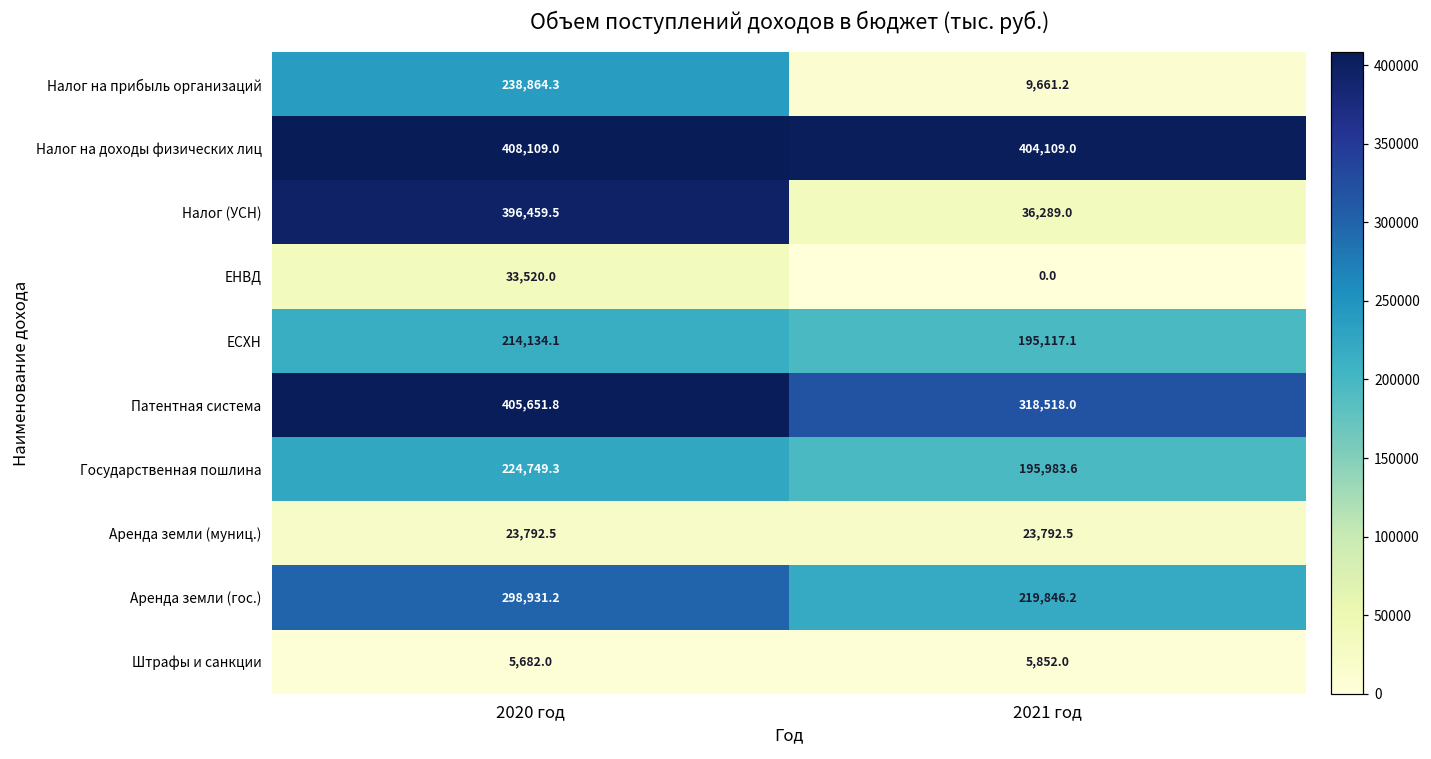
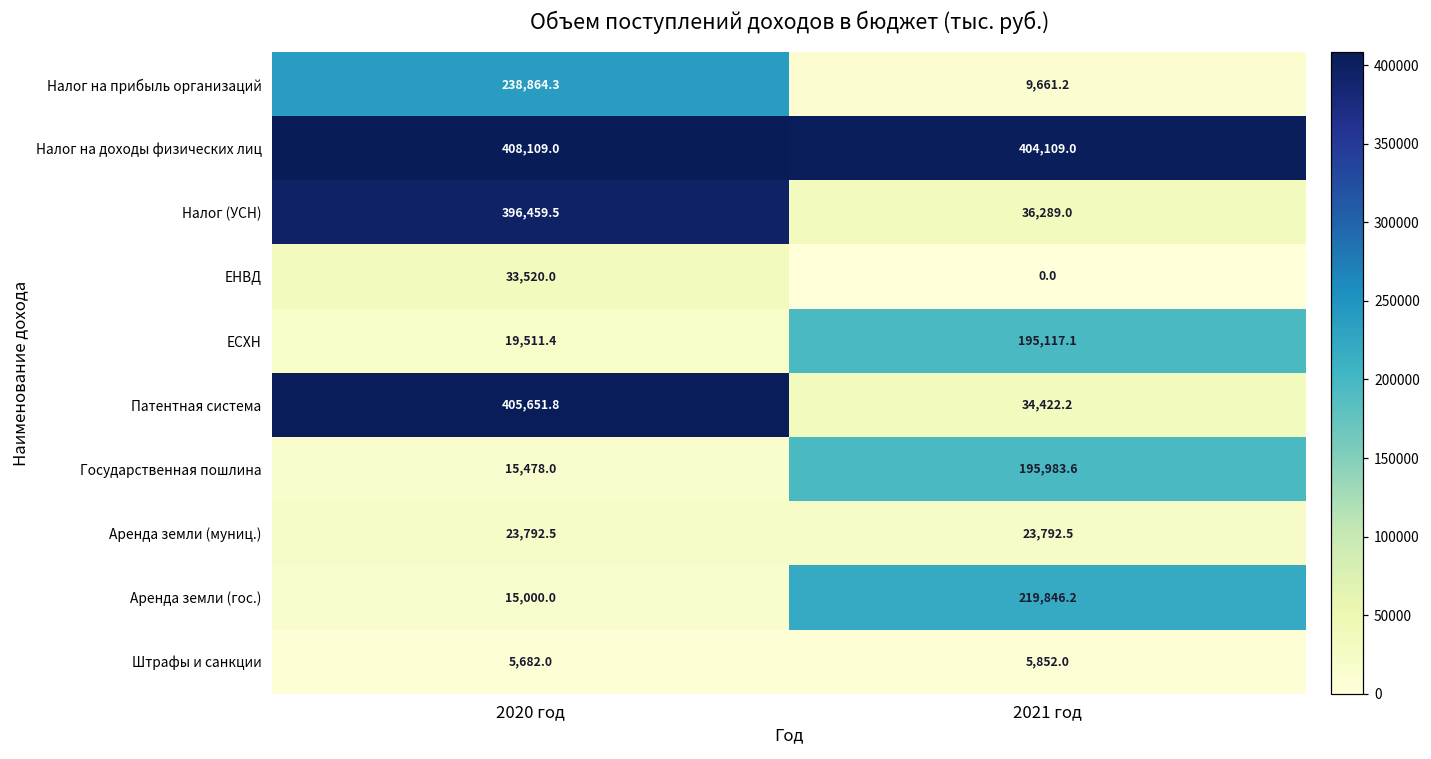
ЕСХН, 2020 год: 214,134.1 -> 19,511.4
Патентная система, 2021 год: 318,518.0 -> 34,422.2
Государственная пошлина, 2020 год: 224,749.3 -> 15,478.0
Аренда земли (гос.), 2020 год: 298,931.2 -> 15,000.0
